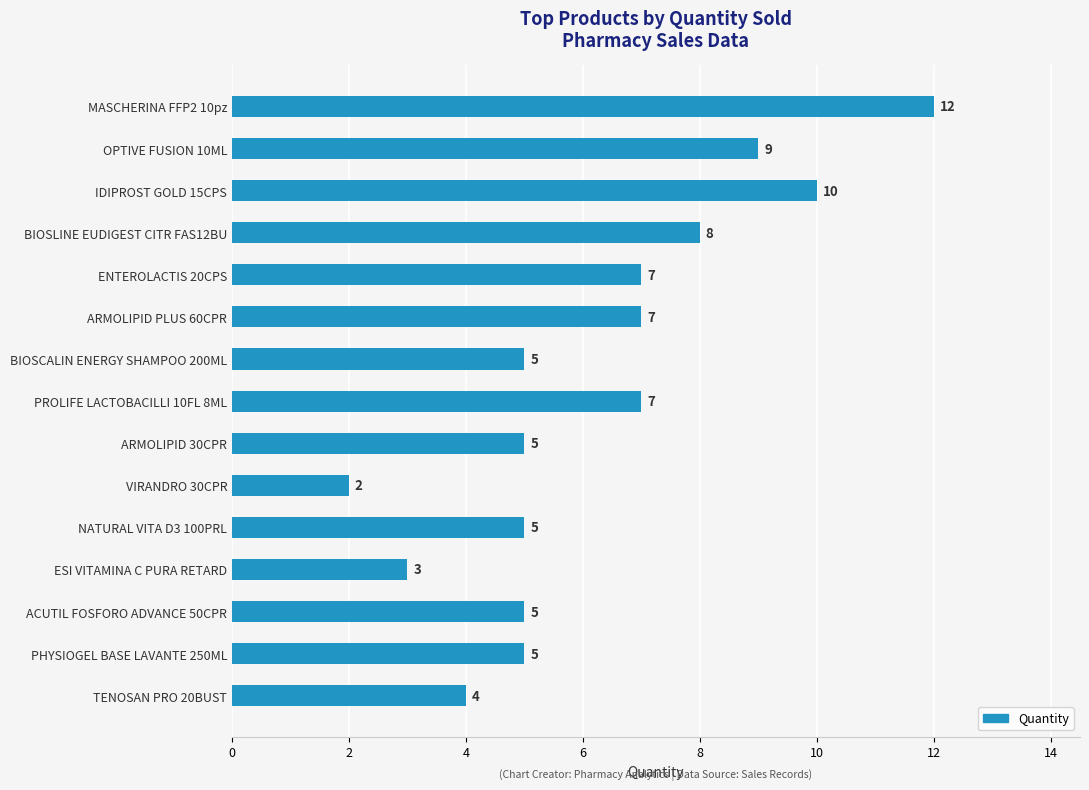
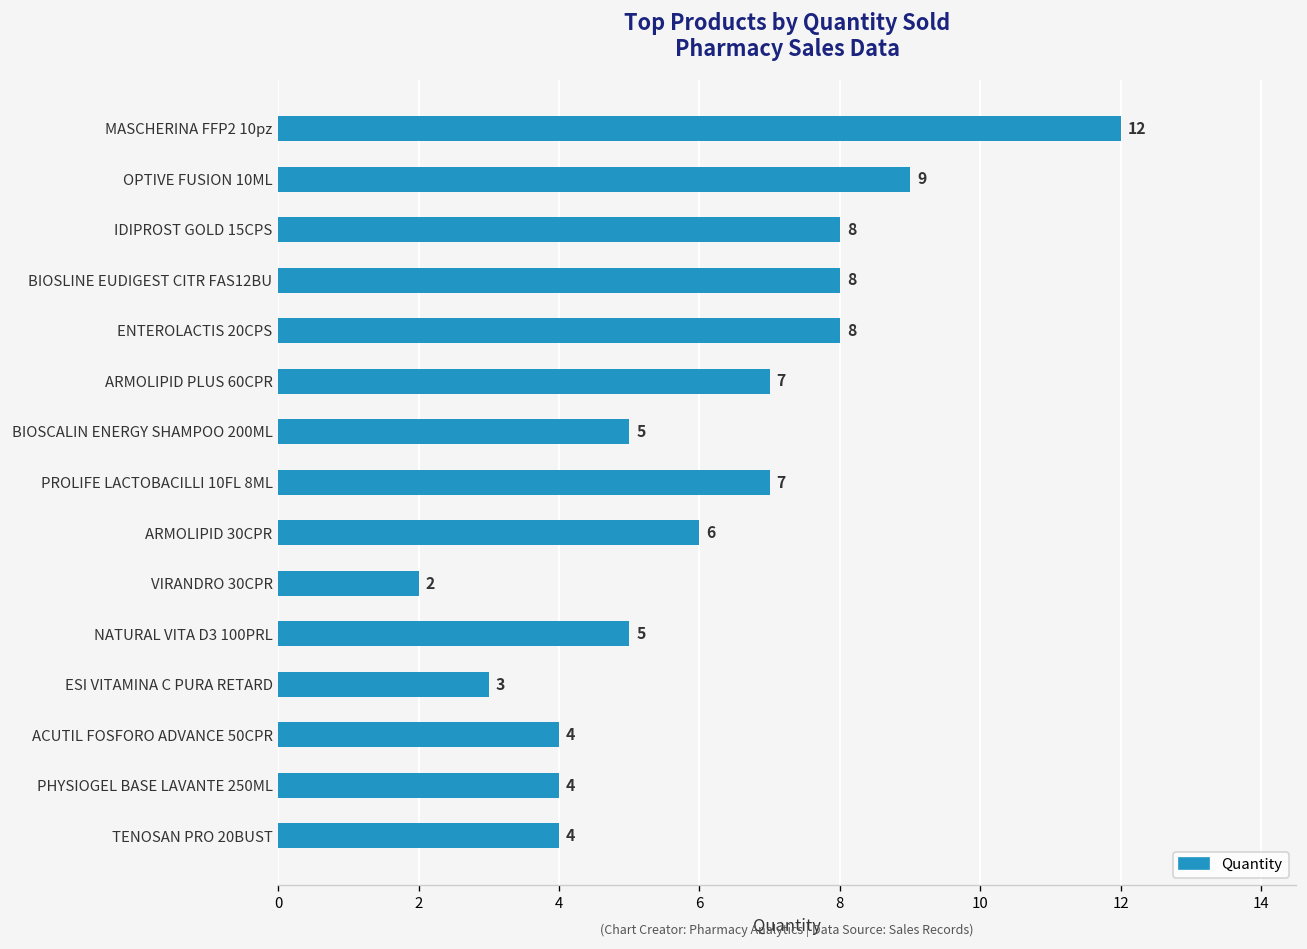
IDIPROST GOLD 15CPS: 10 -> 8
ENTEROLACTIS 20CPS: 7 -> 8
ARMOLIPID 30CPR: 5 -> 6
ACUTIL FOSFORO ADVANCE 50CPR: 5 -> 4
PHYSIOGEL BASE LAVANTE 250ML: 5 -> 4
